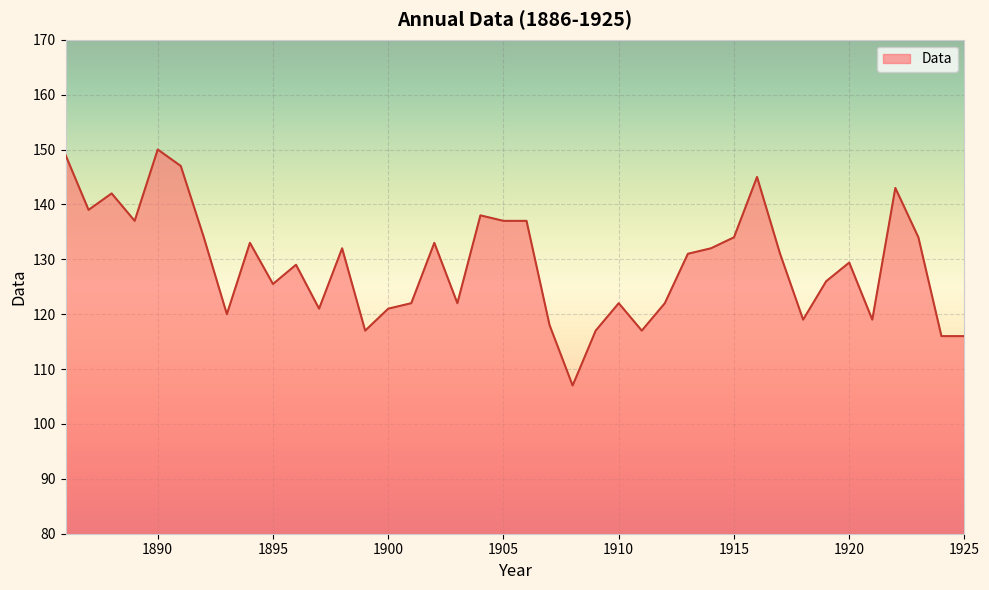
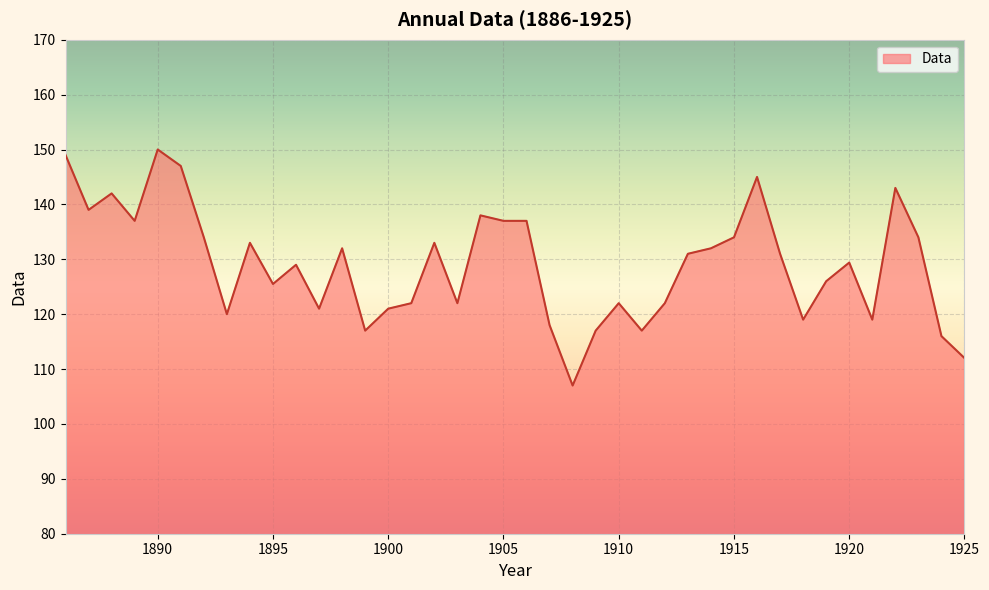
1925: 116 -> 112
